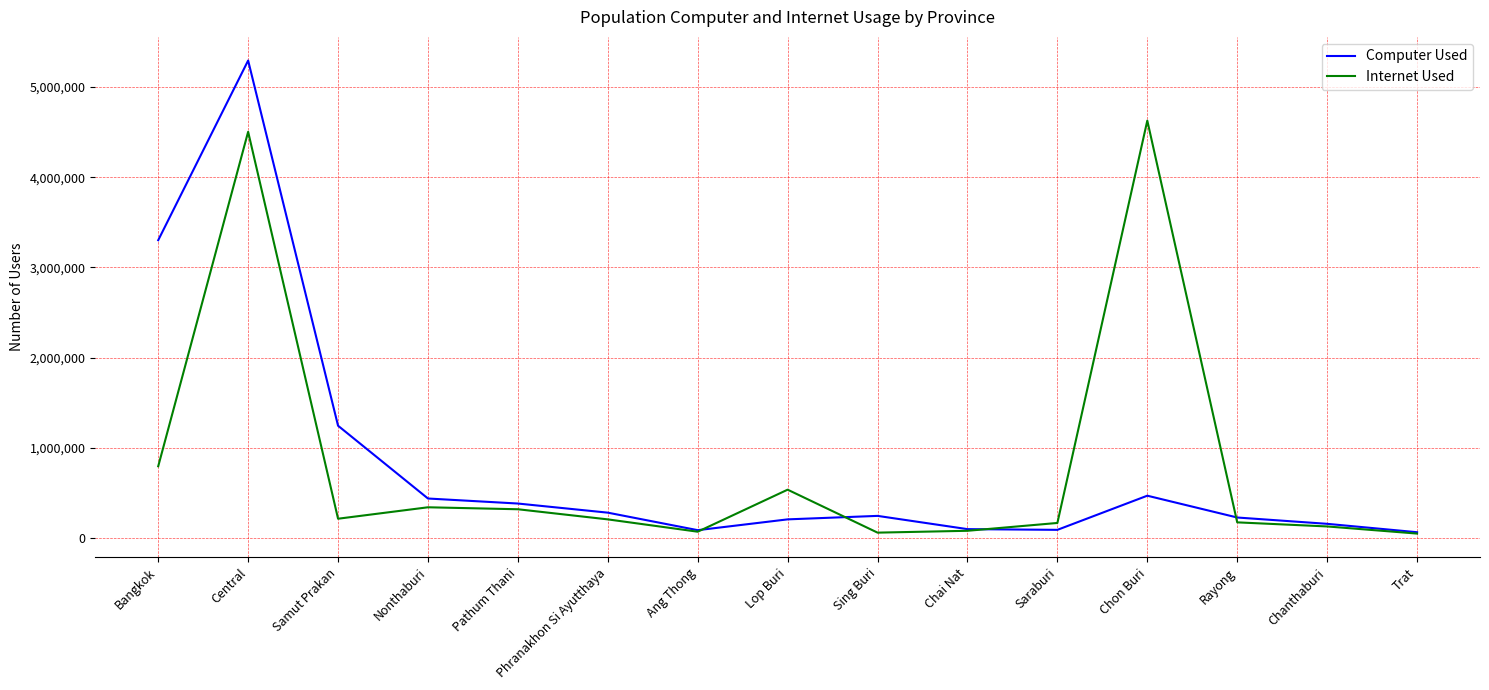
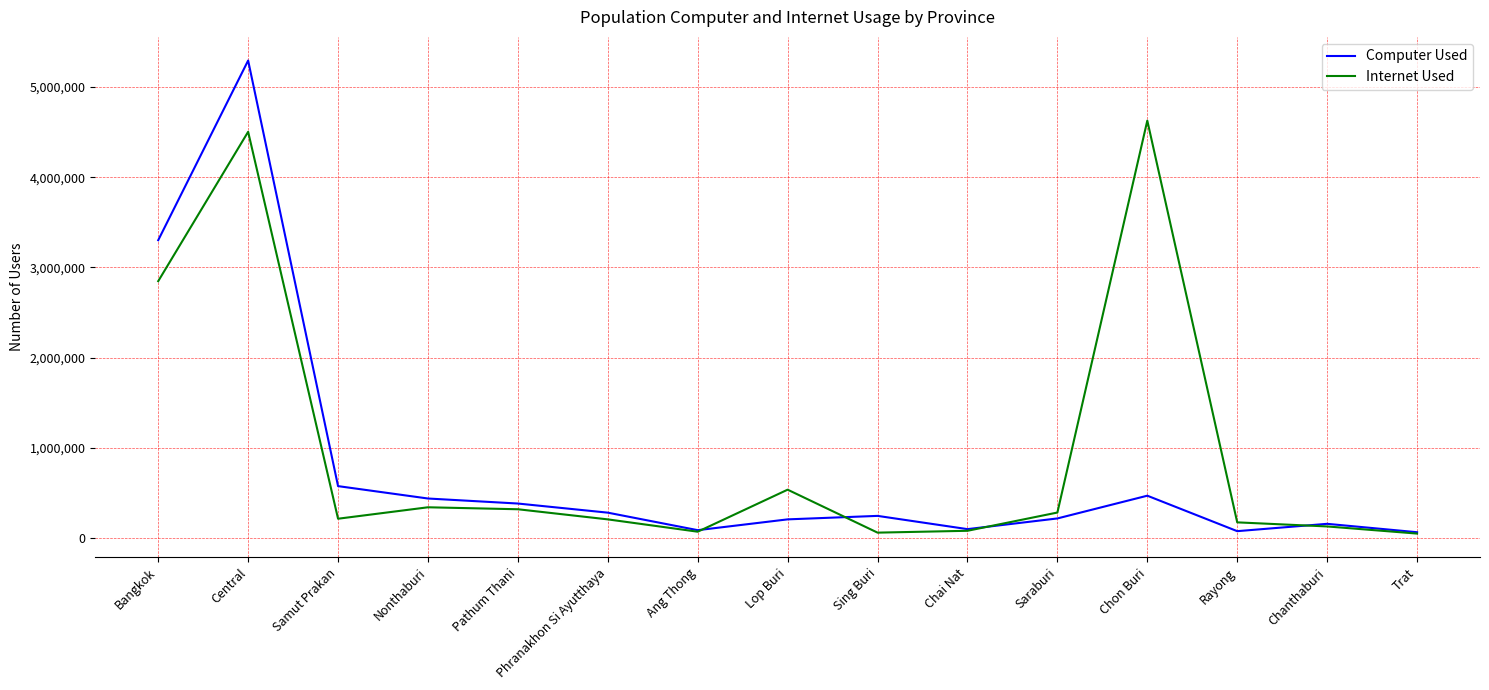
Internet Used, Bangkok: 800,000 -> 2,800,000
Computer Used, Samut Prakan: 1,200,000 -> 600,000
Computer Used, Saraburi: 100,000 -> 200,000
Internet Used, Saraburi: 200,000 -> 300,000
Computer Used, Rayong: 200,000 -> 100,000
